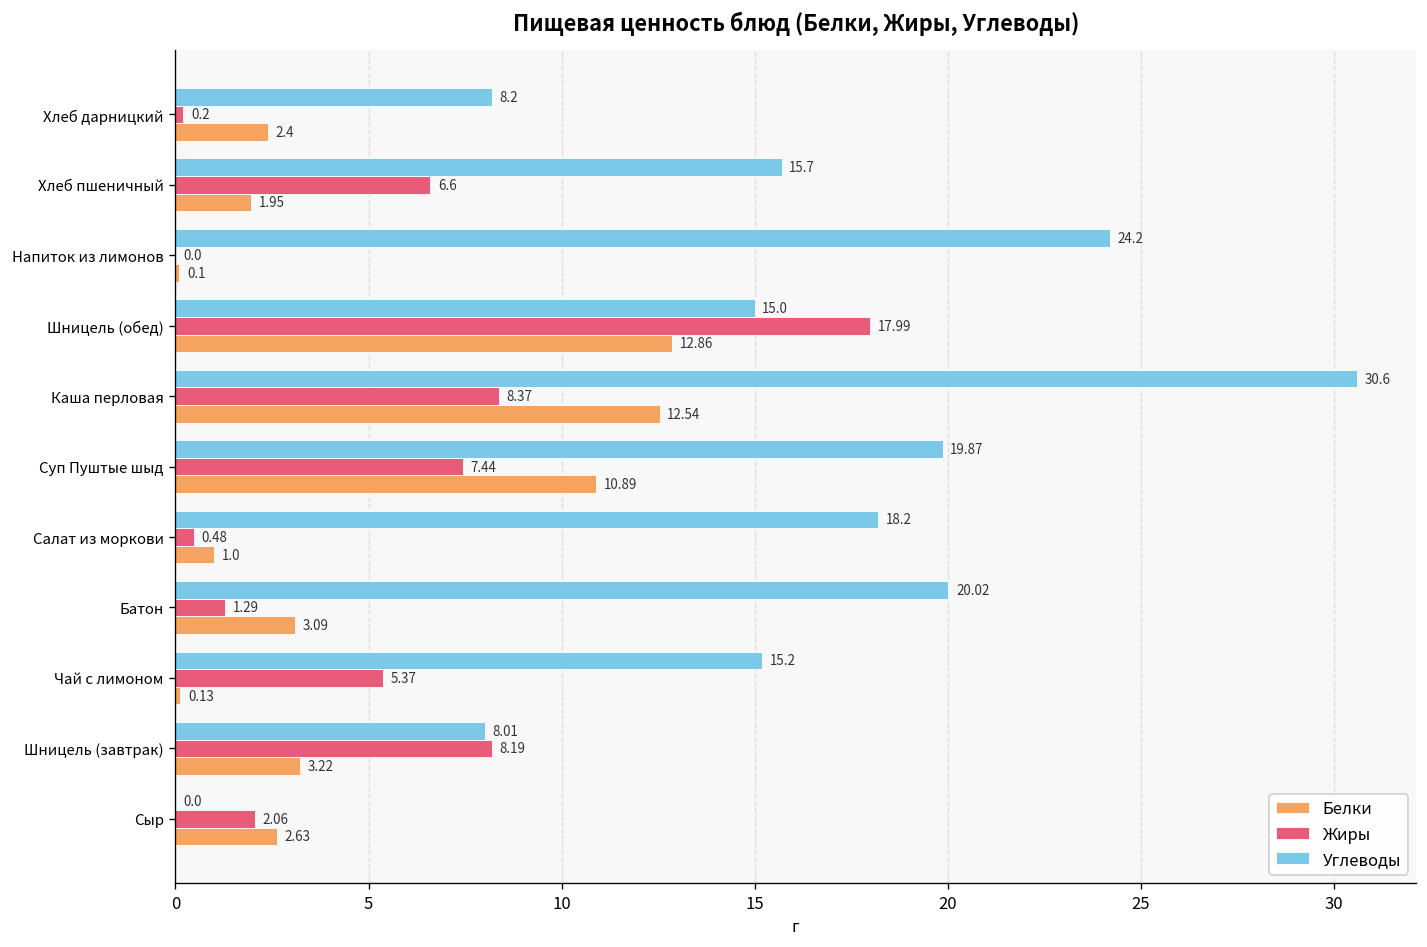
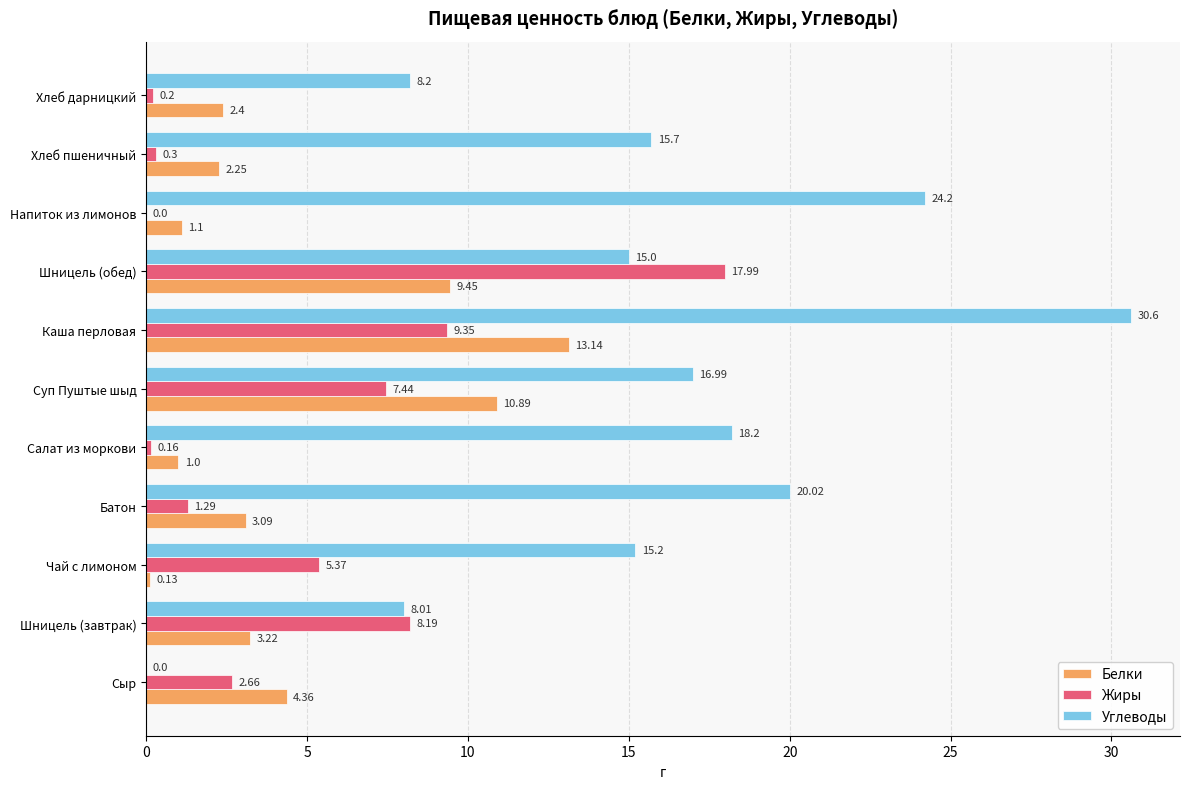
Жиры, Хлеб пшеничный: 6.6 -> 0.3
Белки, Хлеб пшеничный: 1.95 -> 2.25
Белки, Напиток из лимонов: 0.1 -> 1.1
Белки, Шницель (обед): 12.86 -> 9.45
Жиры, Каша перловая: 8.37 -> 9.35
Белки, Каша перловая: 12.54 -> 13.14
Углеводы, Суп Пуштые шыд: 19.87 -> 16.99
Жиры, Салат из моркови: 0.48 -> 0.16
Жиры, Сыр: 2.06 -> 2.66
Белки, Сыр: 2.63 -> 4.36
